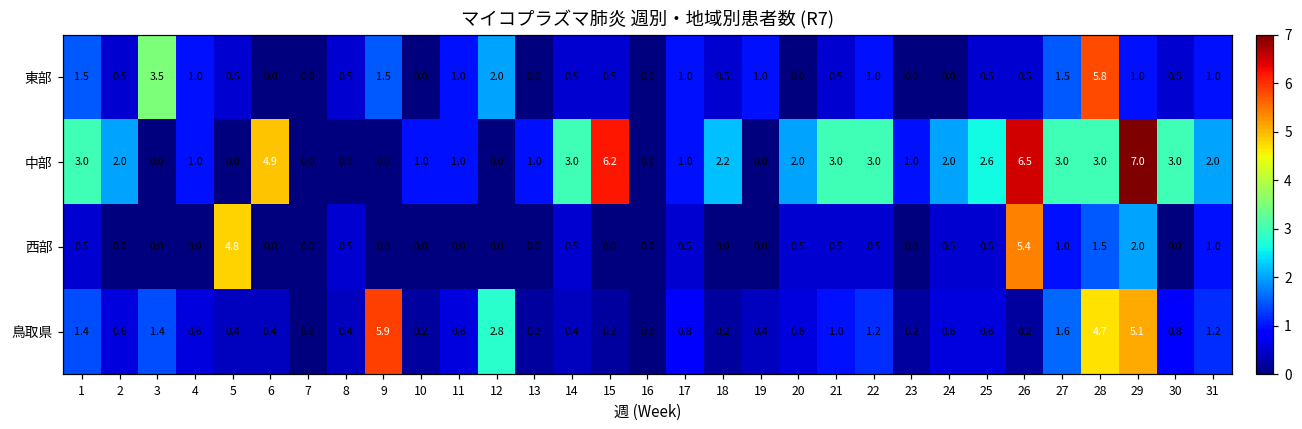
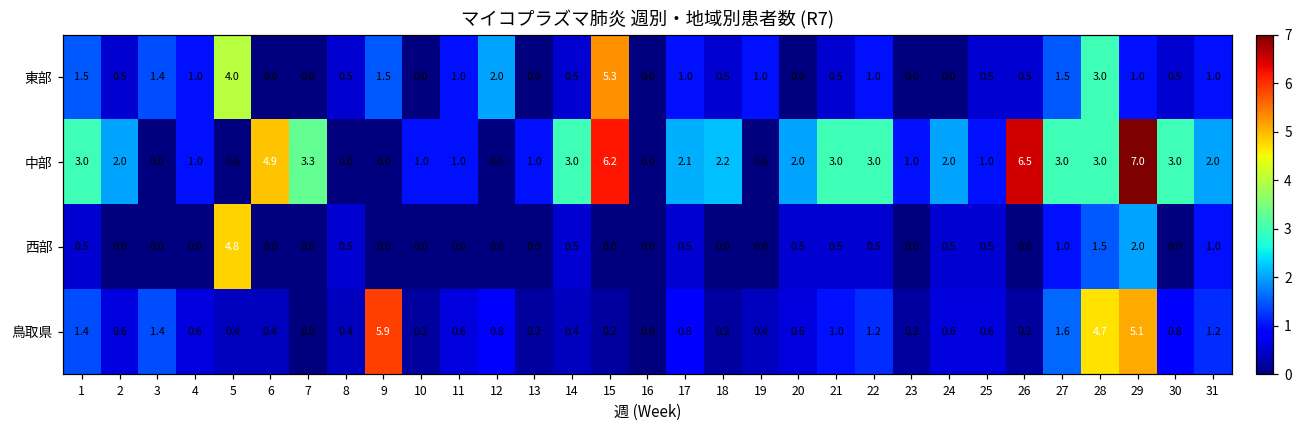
東部, 3: 3.5 -> 1.4
東部, 5: 0.5 -> 4.0
東部, 15: 0.5 -> 5.3
東部, 28: 5.8 -> 3.0
中部, 7: 0.0 -> 3.3
中部, 17: 1.0 -> 2.1
中部, 25: 2.6 -> 1.0
西部, 26: 5.4 -> 0.0
鳥取県, 12: 2.8 -> 0.8
